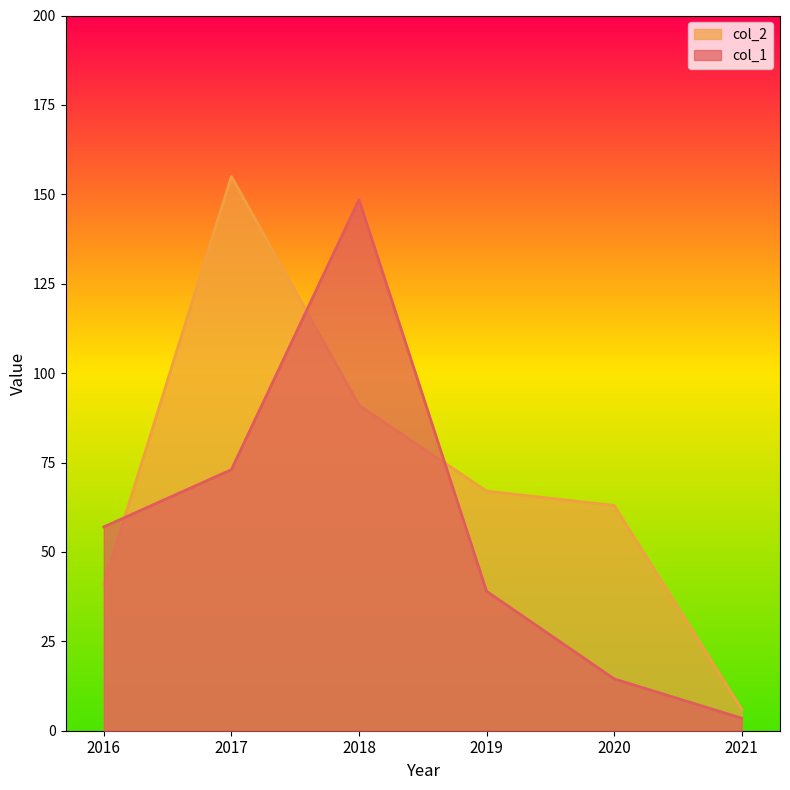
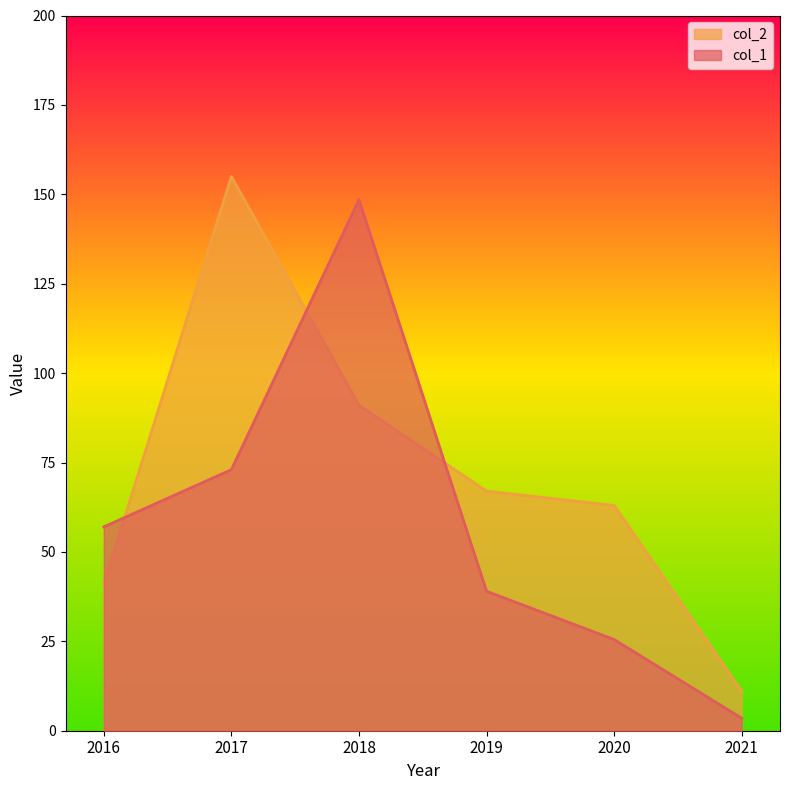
col_1, 2020: 15 -> 26
col_2, 2021: 6 -> 11
